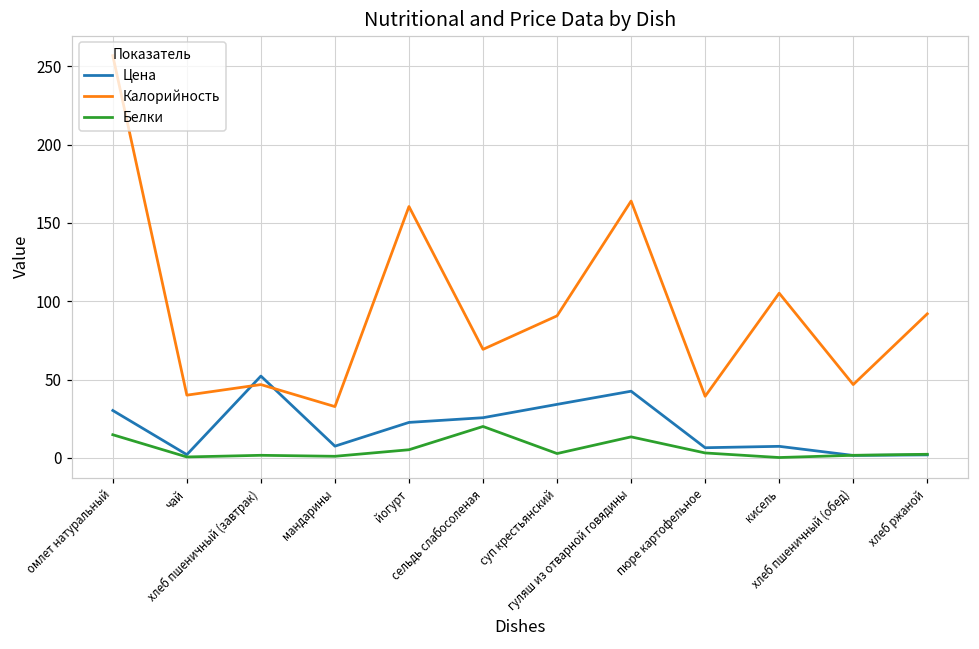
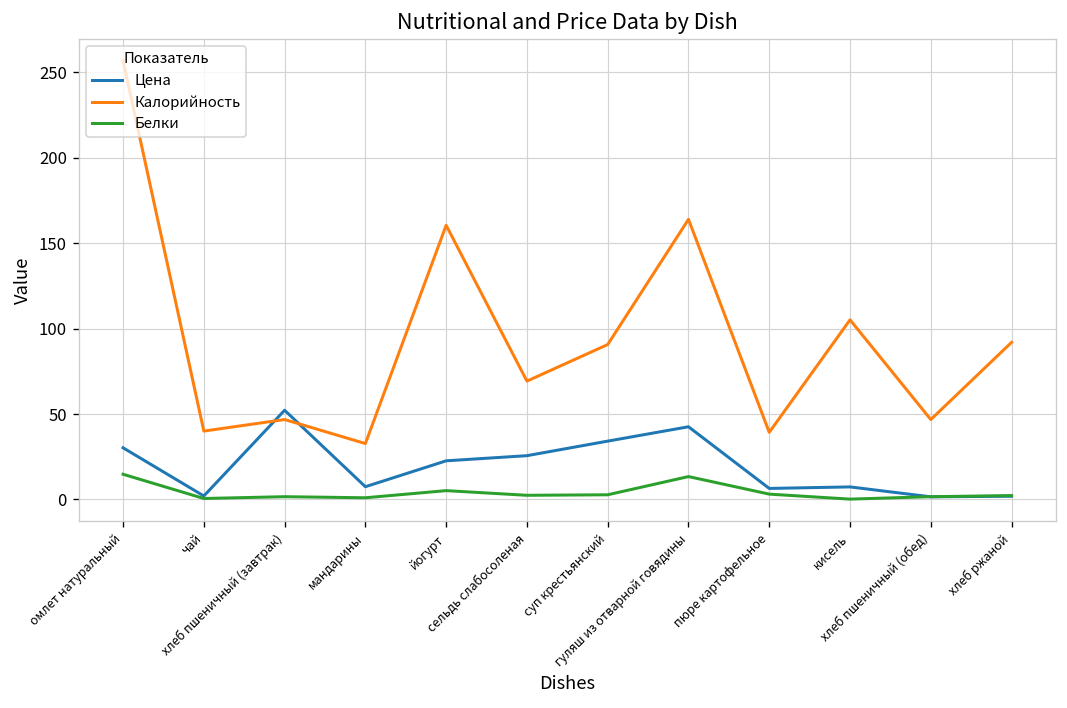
Белки, сельдь слабосоленая: 20 -> 2
